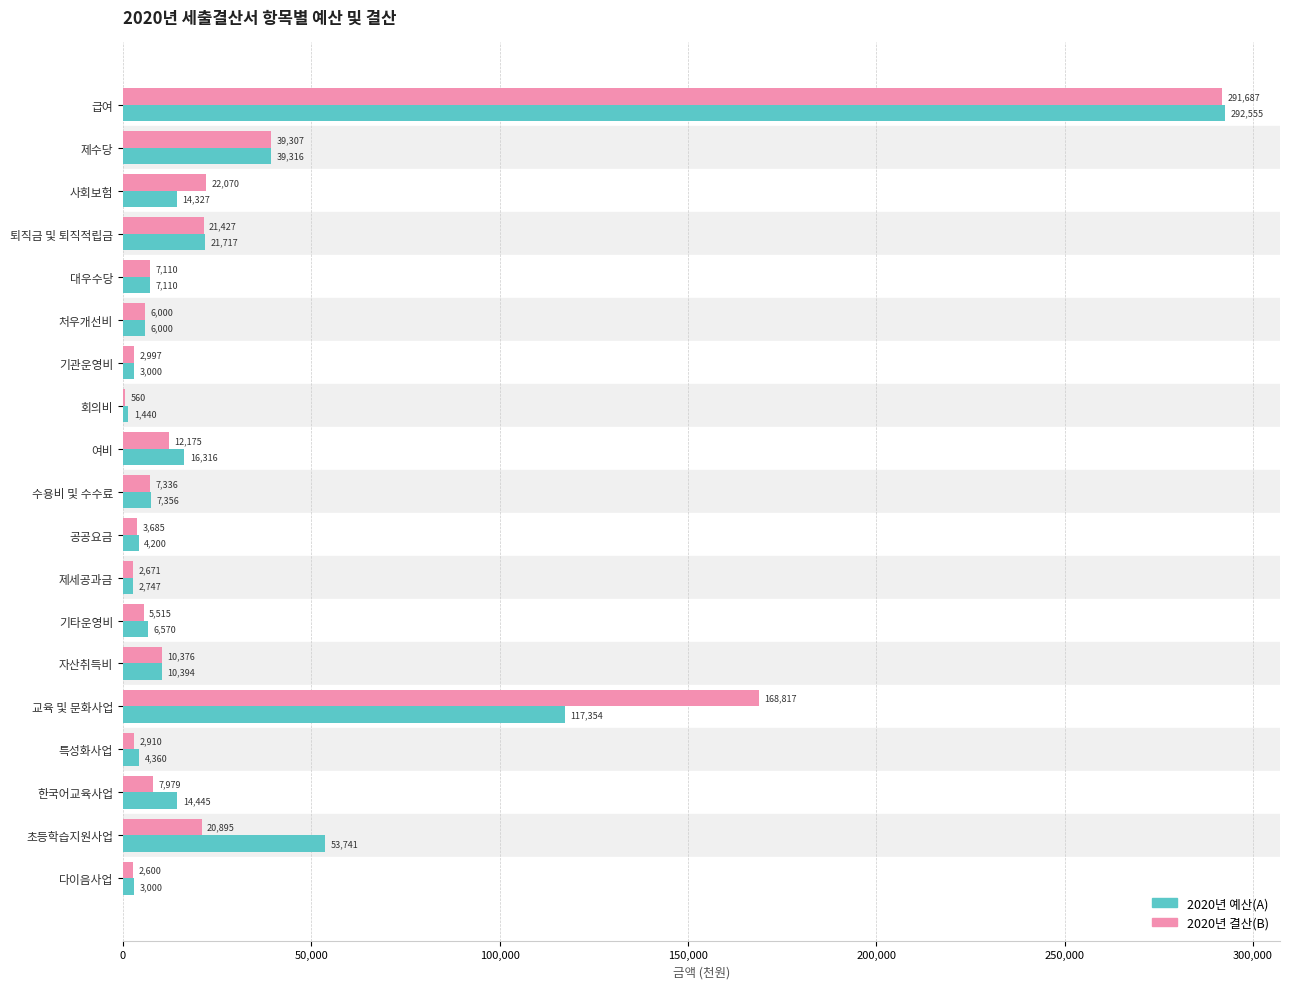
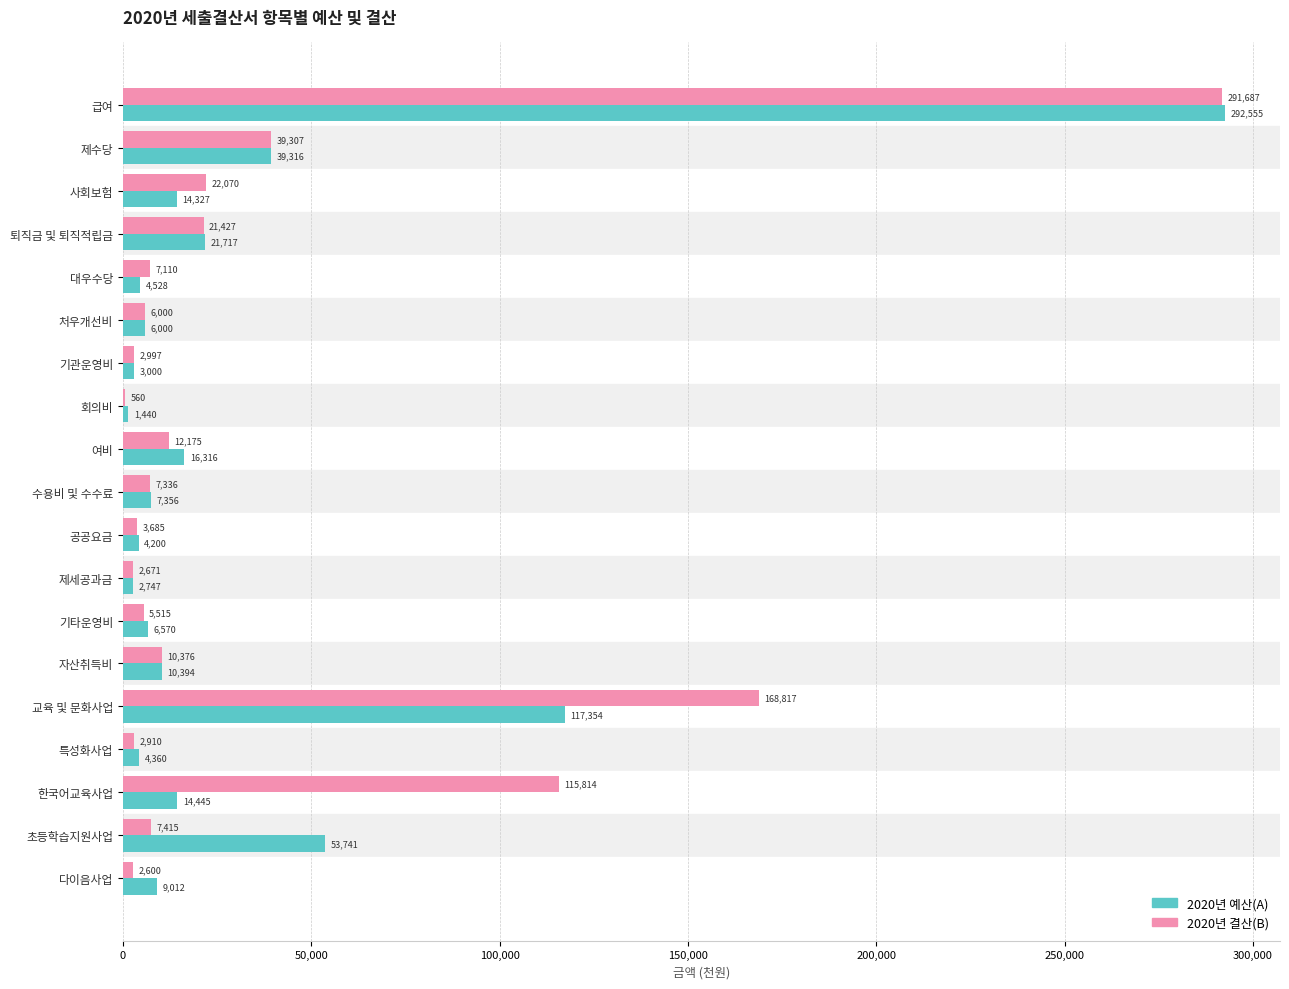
2020년 예산(A), 대우수당: 7,110 -> 4,528
2020년 결산(B), 한국어교육사업: 7,979 -> 115,814
2020년 결산(B), 초등학습지원사업: 20,895 -> 7,415
2020년 예산(A), 다이음사업: 3,000 -> 9,012
